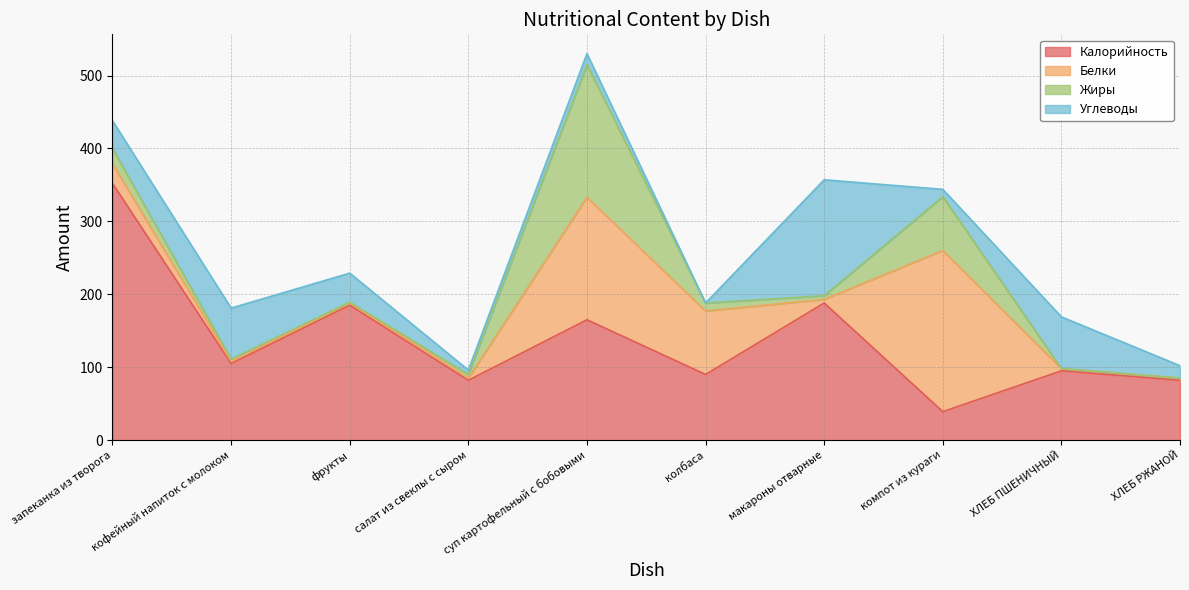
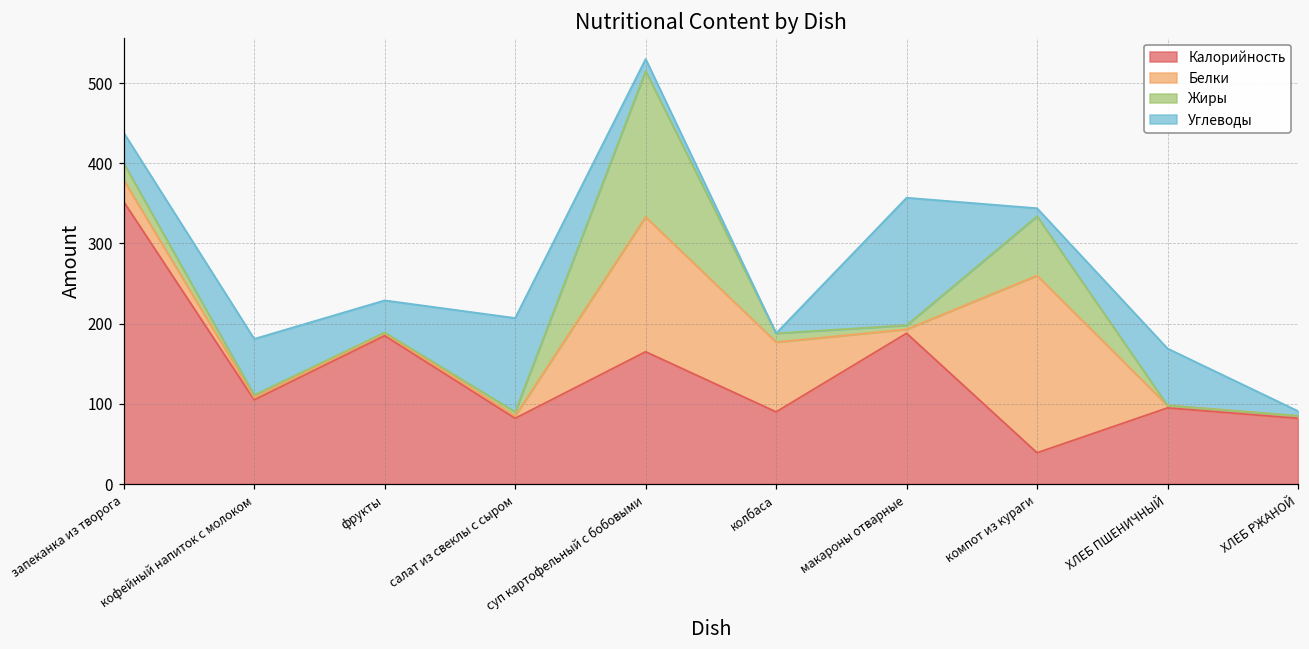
Углеводы, салат из свеклы с сыром: 10 -> 120
Углеводы, ХЛЕБ РЖАНОЙ: 20 -> 10
